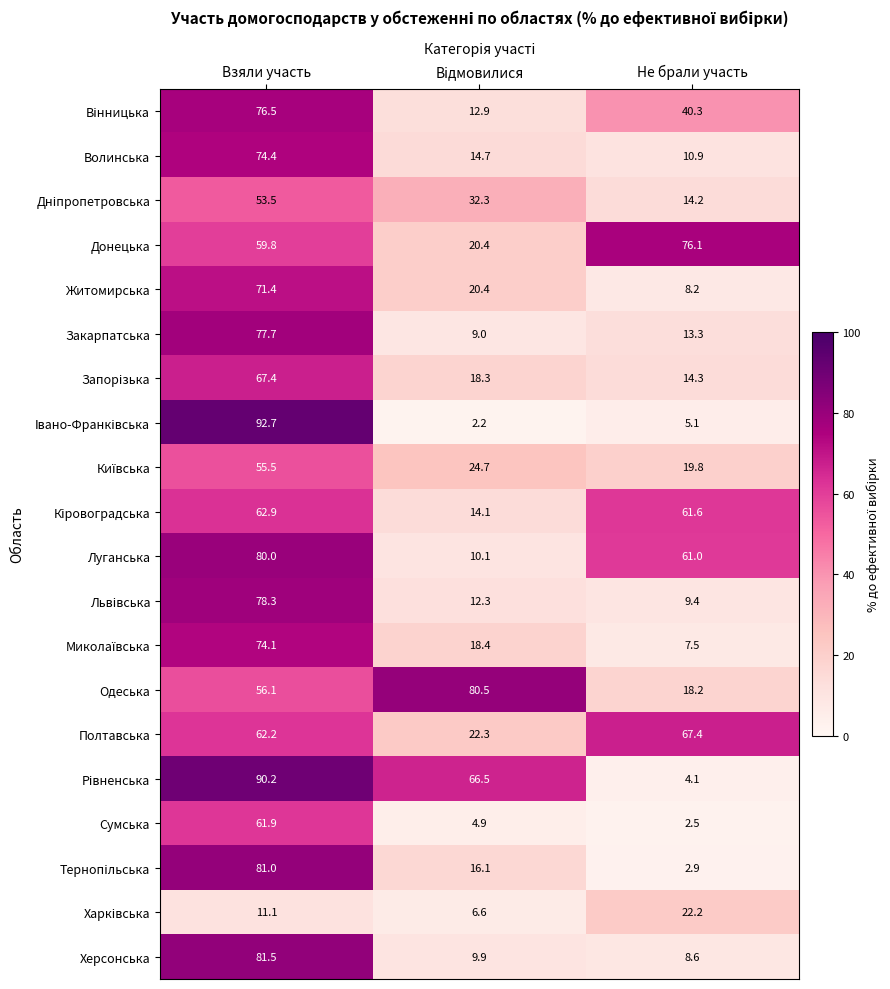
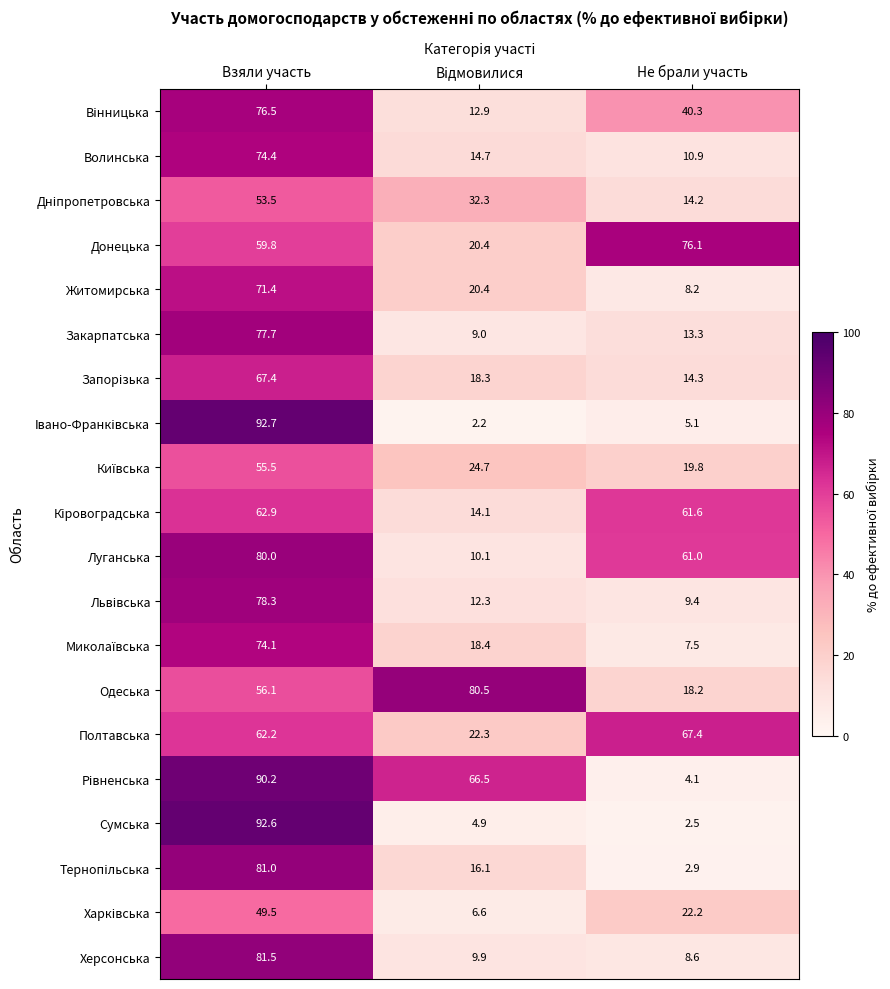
Сумська, Взяли участь: 61.9 -> 92.6
Харківська, Взяли участь: 11.1 -> 49.5
